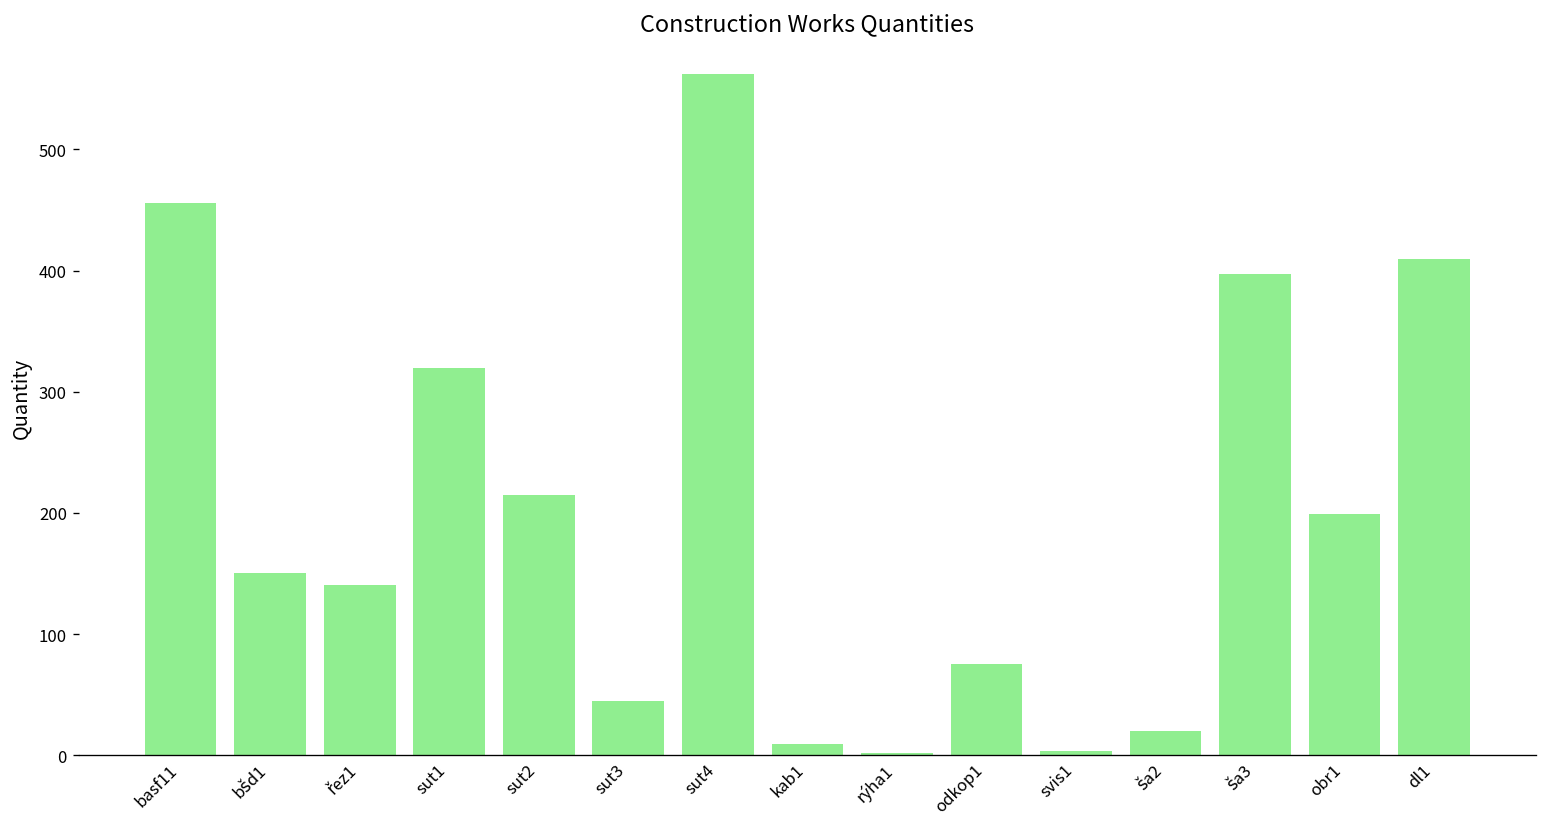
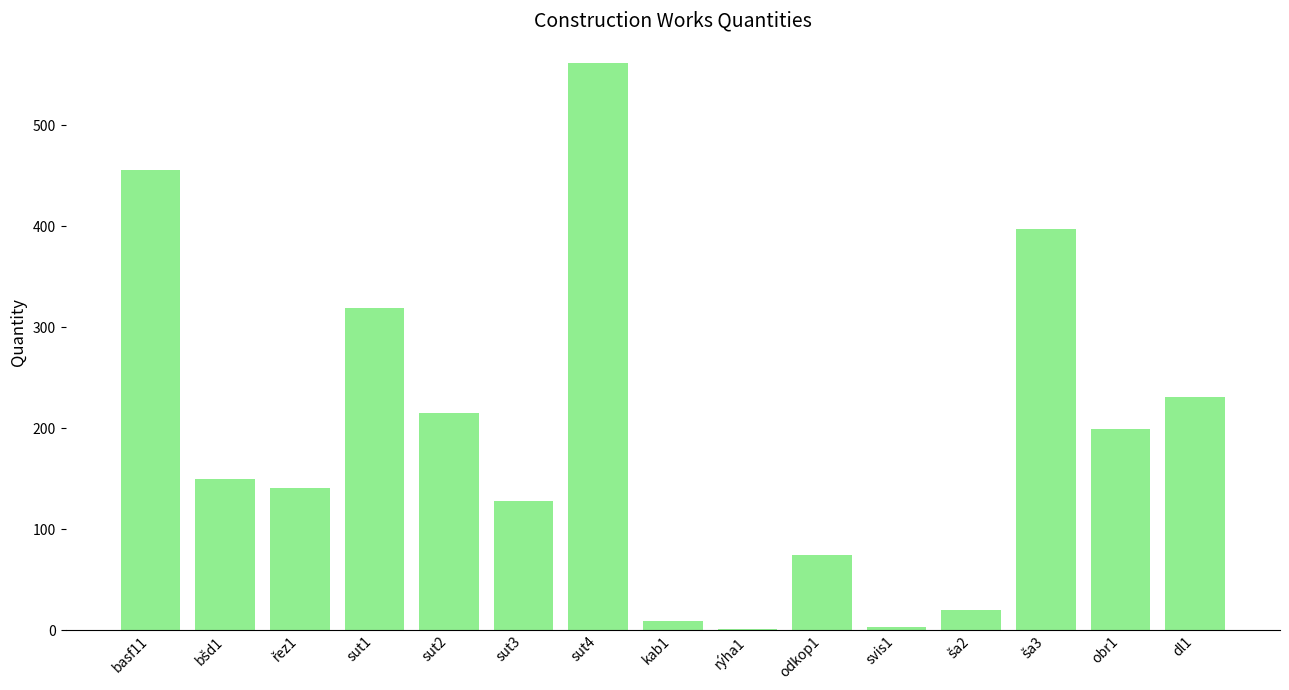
sut3: 45 -> 128
dl1: 410 -> 230
